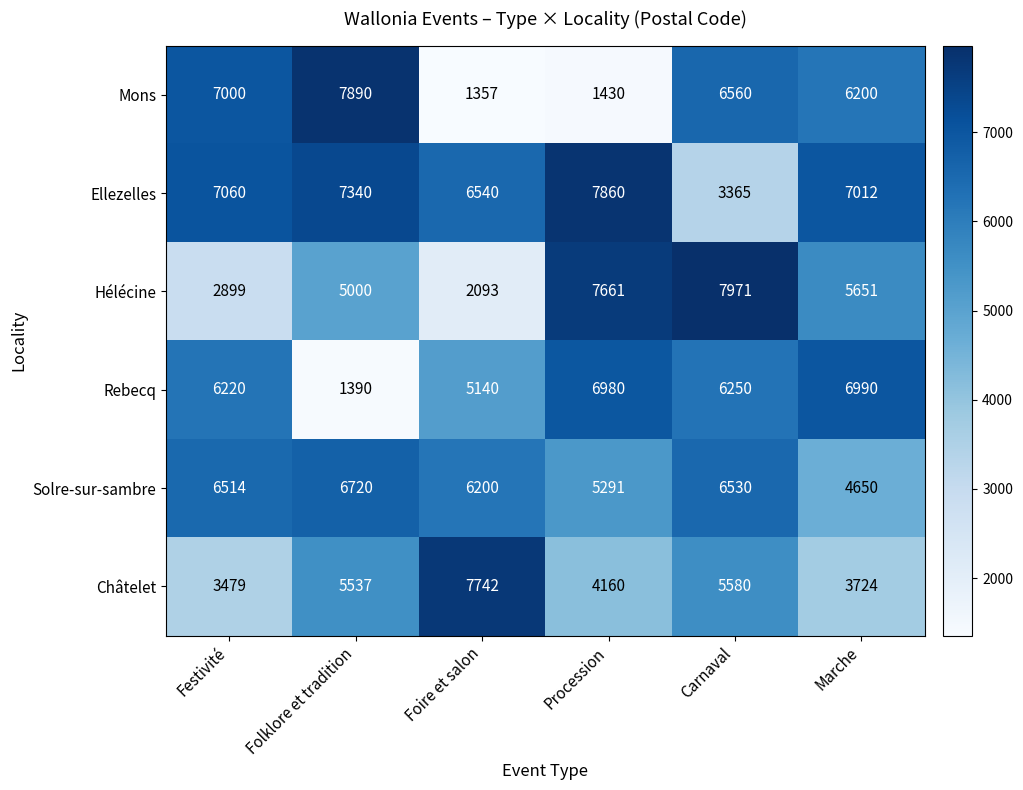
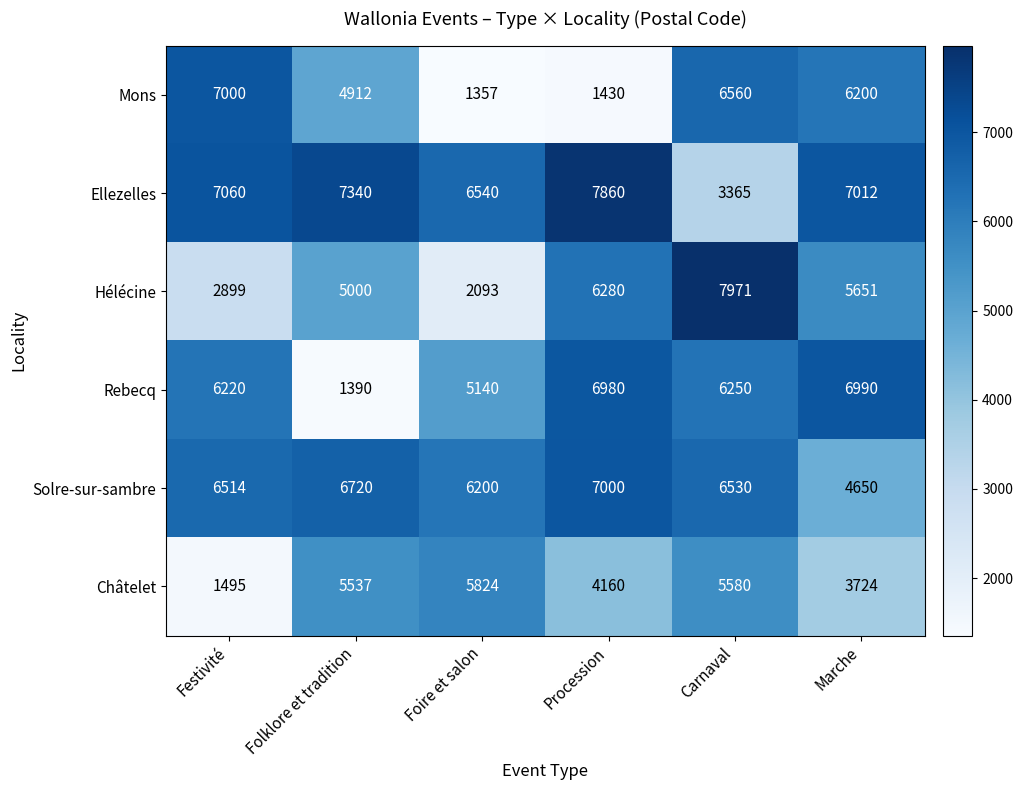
Mons, Folklore et tradition: 7890 -> 4912
Hélécine, Procession: 7661 -> 6280
Solre-sur-sambre, Procession: 5291 -> 7000
Châtelet, Festivité: 3479 -> 1495
Châtelet, Foire et salon: 7742 -> 5824
